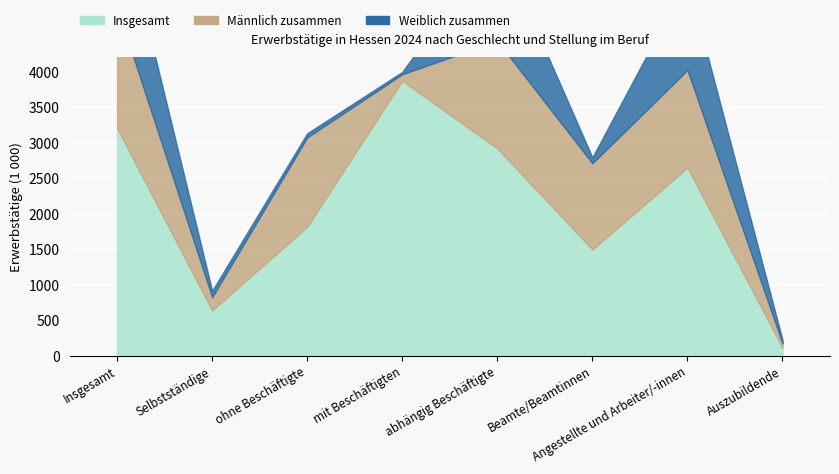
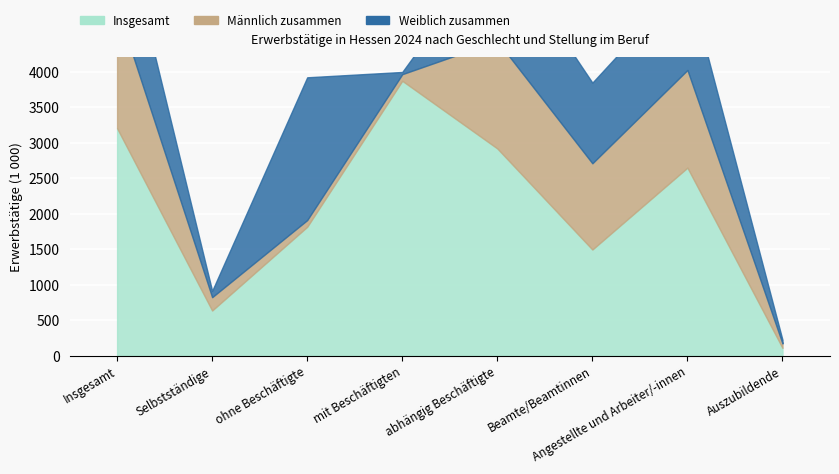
Männlich zusammen, ohne Beschäftigte: 1300 -> 100
Weiblich zusammen, ohne Beschäftigte: 100 -> 2000
Weiblich zusammen, Beamte/Beamtinnen: 100 -> 1100
